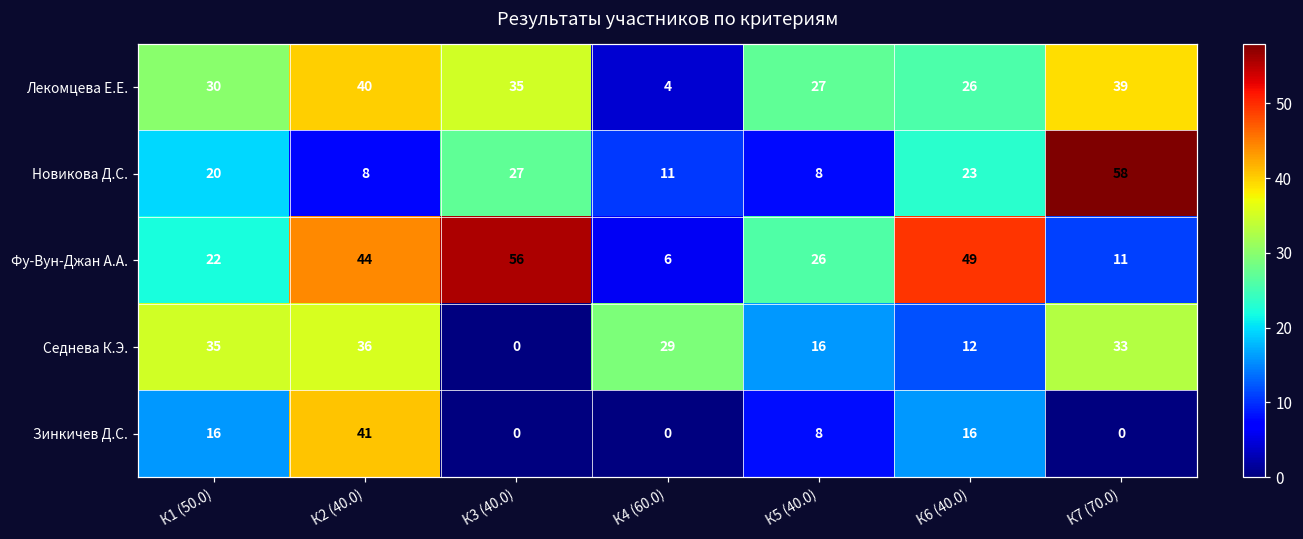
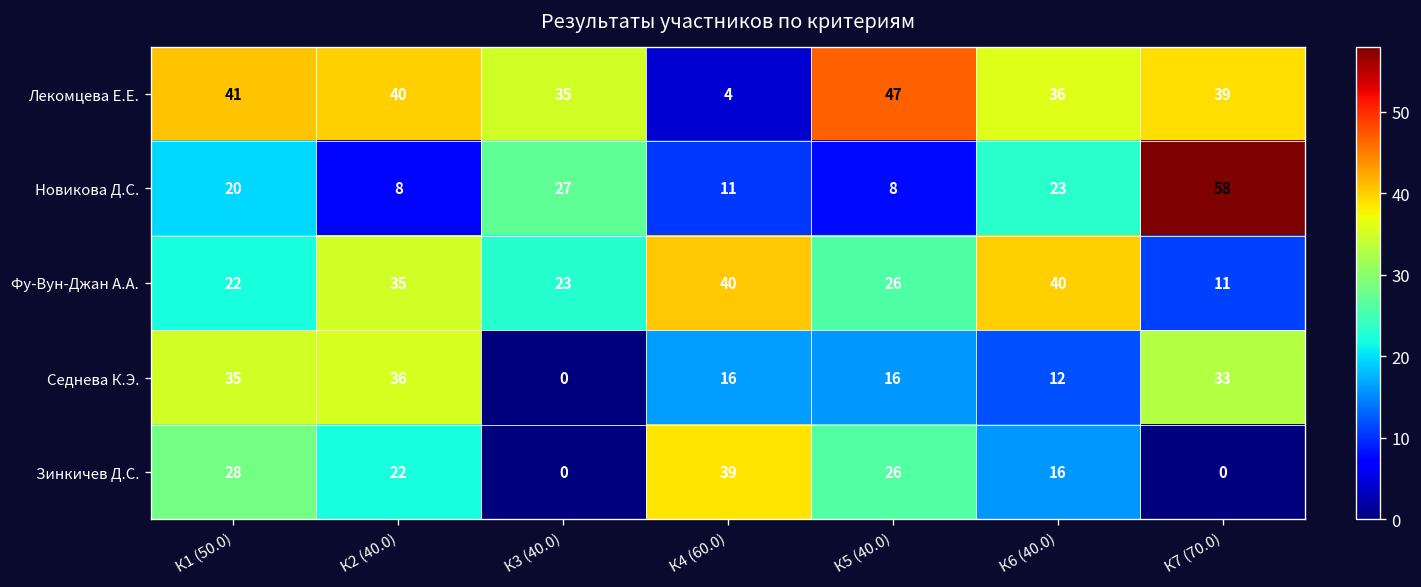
Лекомцева Е.Е., К1 (50.0): 30 -> 41
Лекомцева Е.Е., К5 (40.0): 27 -> 47
Лекомцева Е.Е., К6 (40.0): 26 -> 36
Фу-Вун-Джан А.А., К2 (40.0): 44 -> 35
Фу-Вун-Джан А.А., К3 (40.0): 56 -> 23
Фу-Вун-Джан А.А., К4 (60.0): 6 -> 40
Фу-Вун-Джан А.А., К6 (40.0): 49 -> 40
Седнева К.Э., К4 (60.0): 29 -> 16
Зинкичев Д.С., К1 (50.0): 16 -> 28
Зинкичев Д.С., К2 (40.0): 41 -> 22
Зинкичев Д.С., К4 (60.0): 0 -> 39
Зинкичев Д.С., К5 (40.0): 8 -> 26
